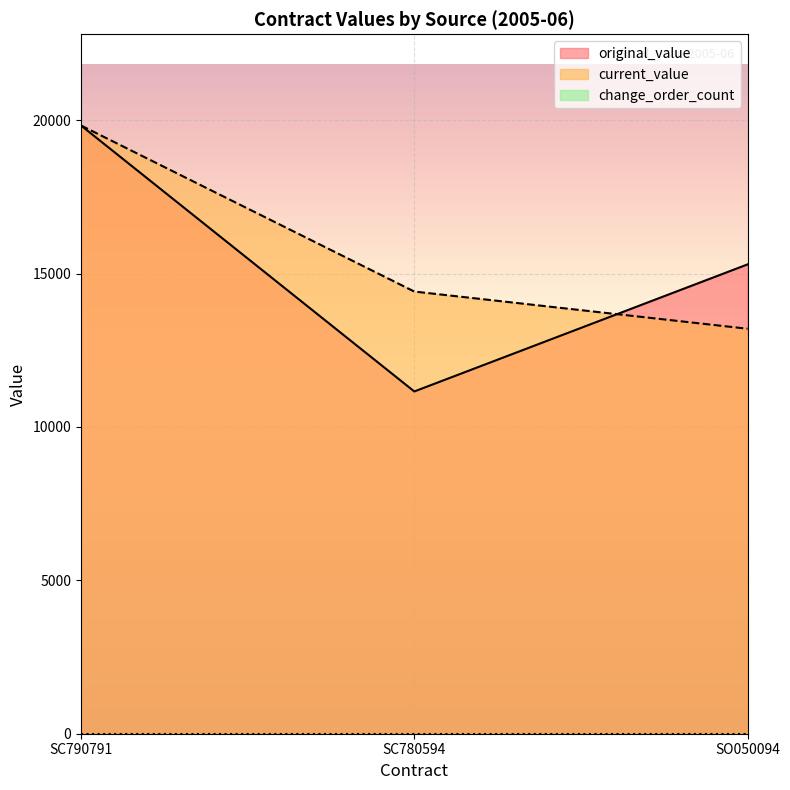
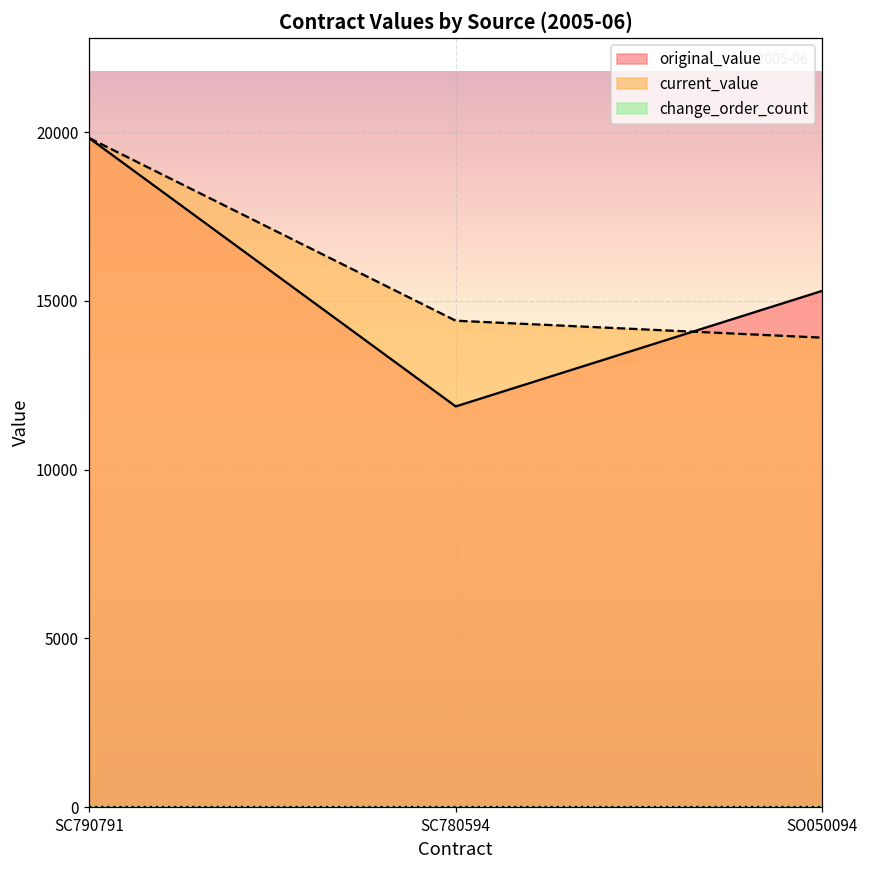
original_value, SC780594: 11200 -> 11900
current_value, SO050094: 13200 -> 13900
